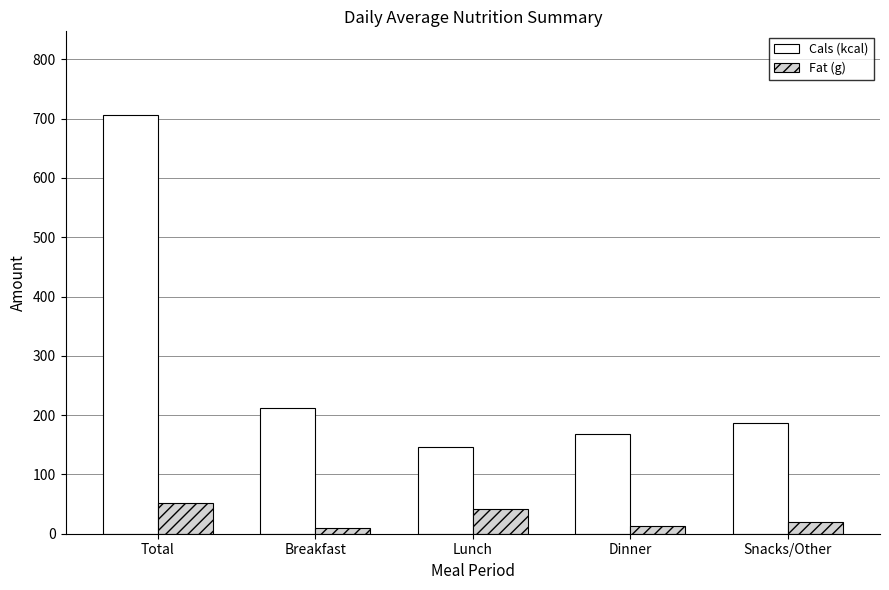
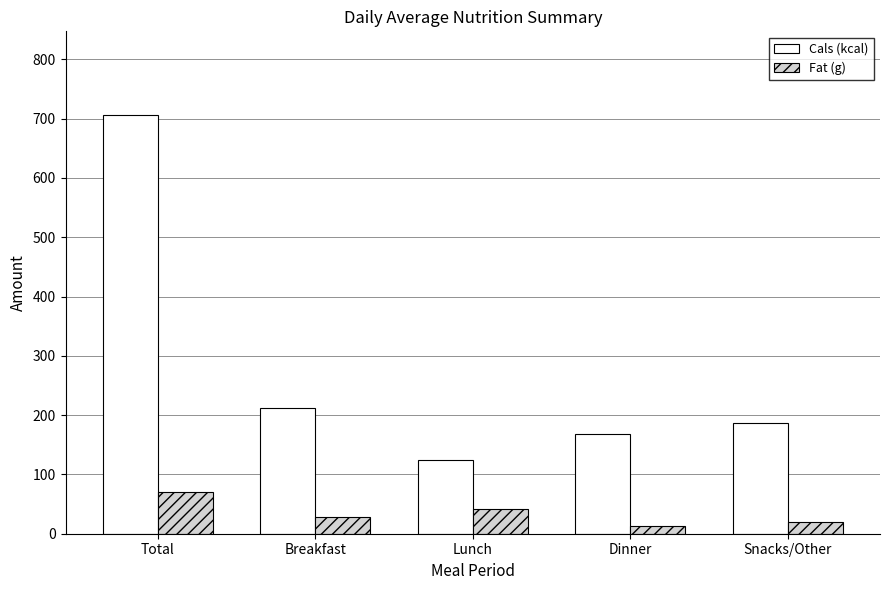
Fat (g), Total: 50 -> 70
Fat (g), Breakfast: 10 -> 30
Cals (kcal), Lunch: 150 -> 130
